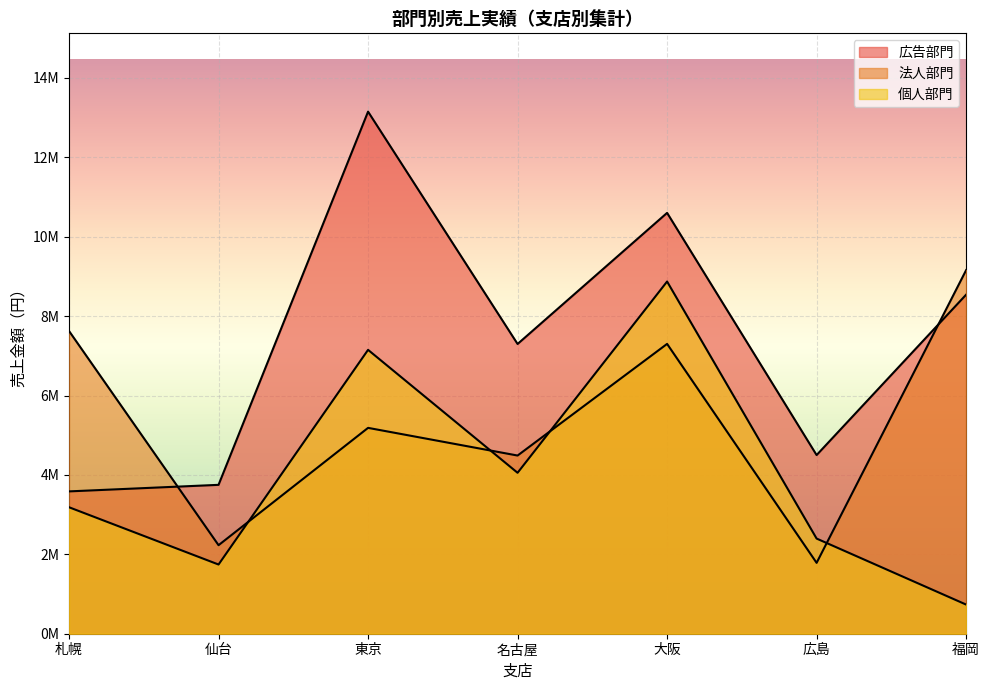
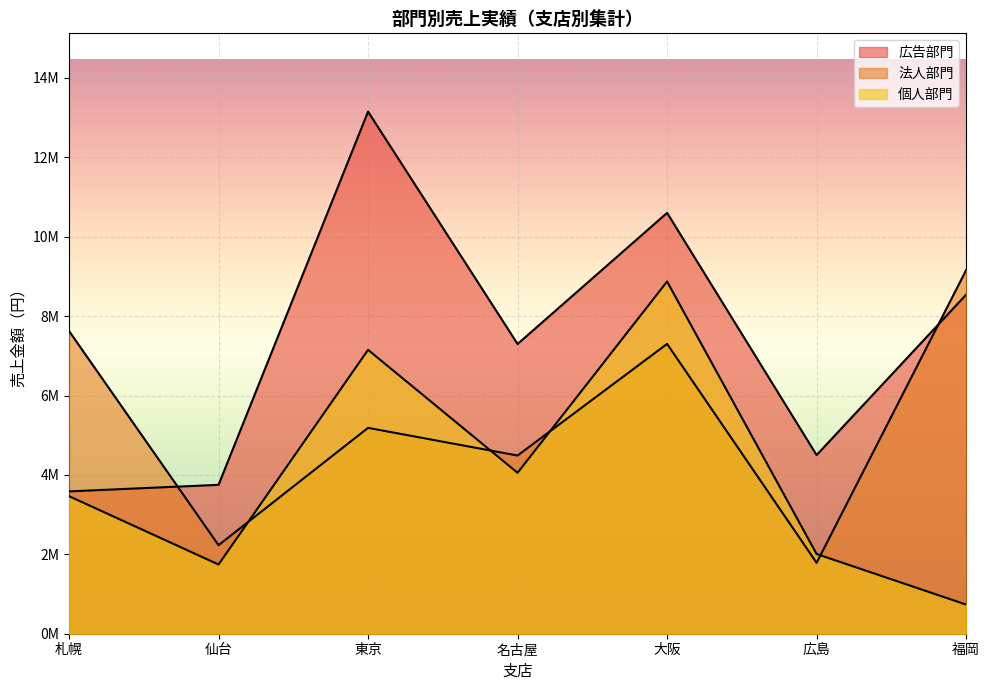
個人部門, 札幌: 3200000 -> 3500000
個人部門, 広島: 2400000 -> 2000000
